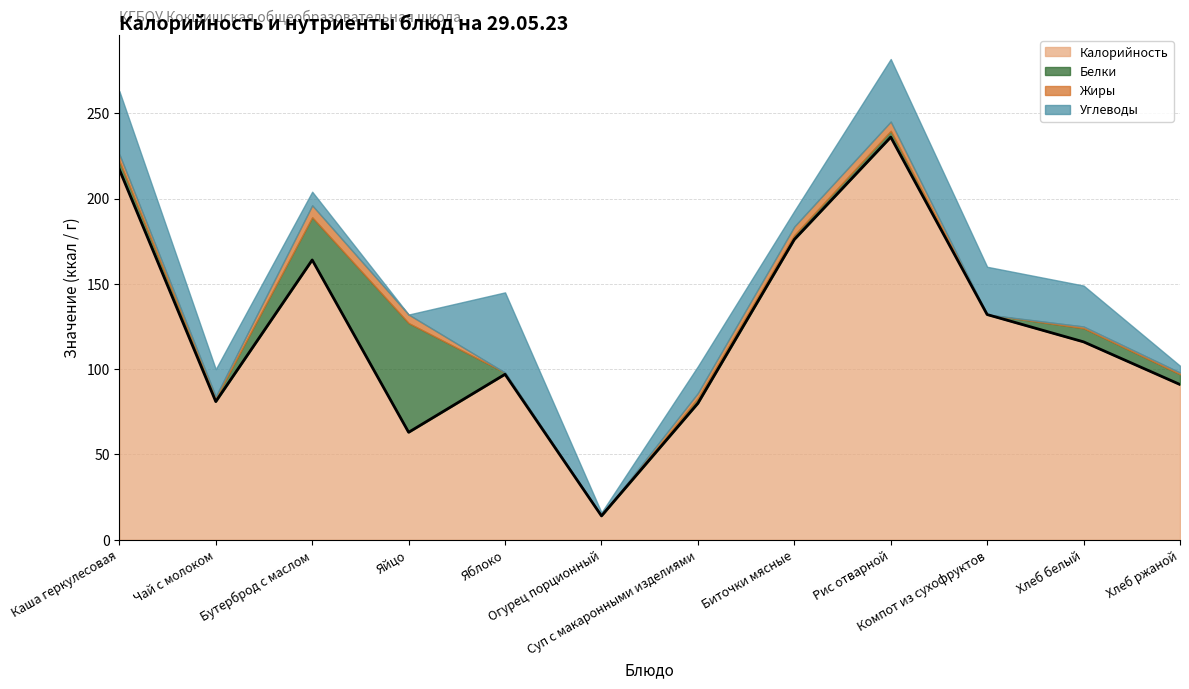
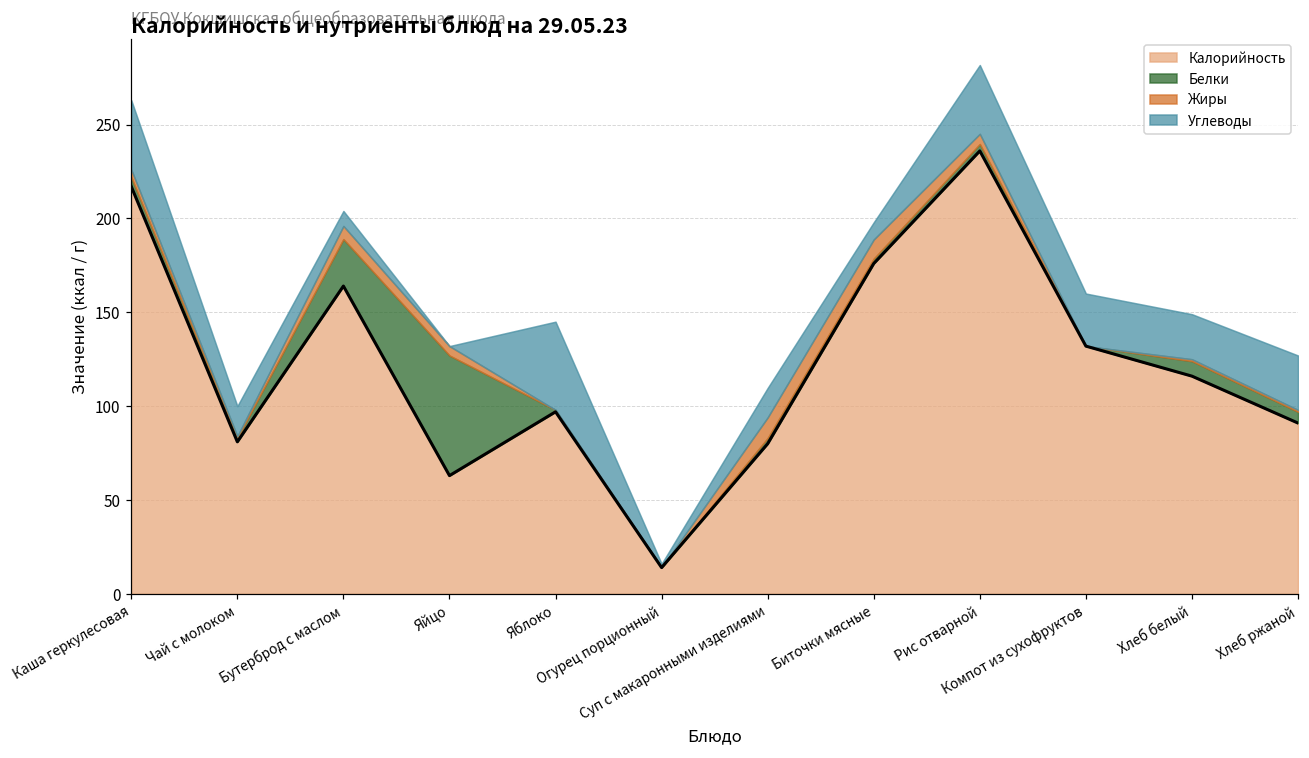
Жиры, Суп с макаронными изделиями: 3 -> 11
Жиры, Биточки мясные: 5 -> 10
Углеводы, Хлеб ржаной: 4 -> 29
